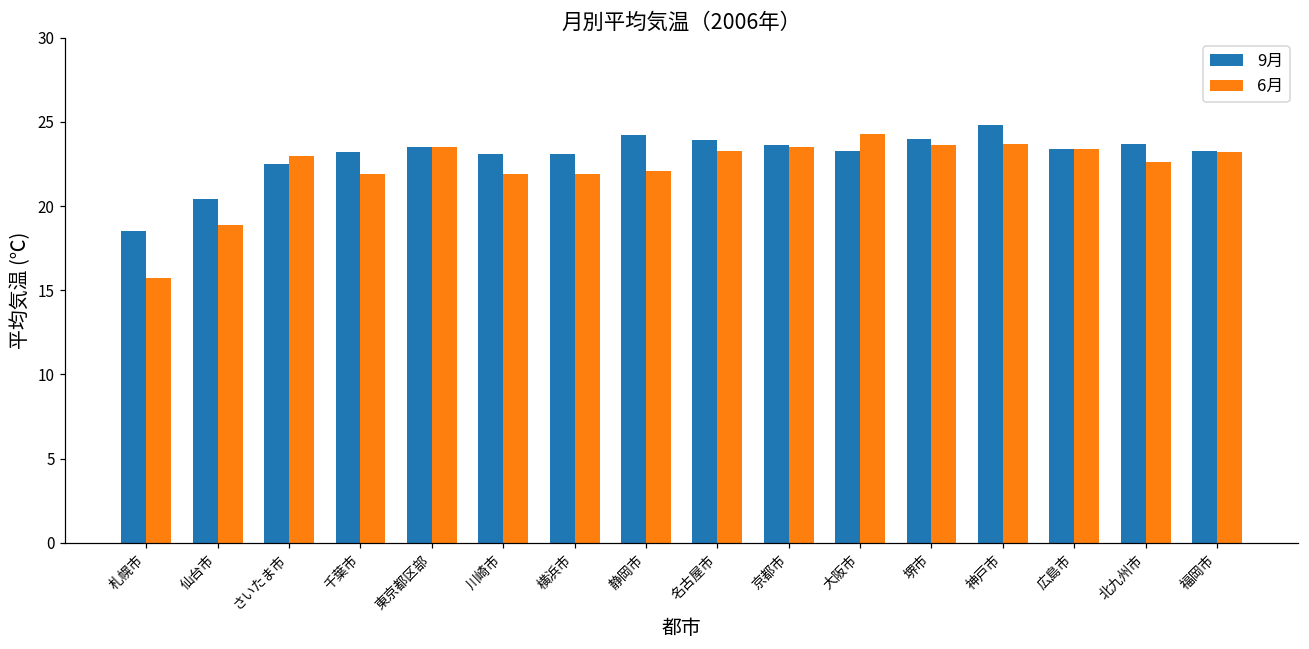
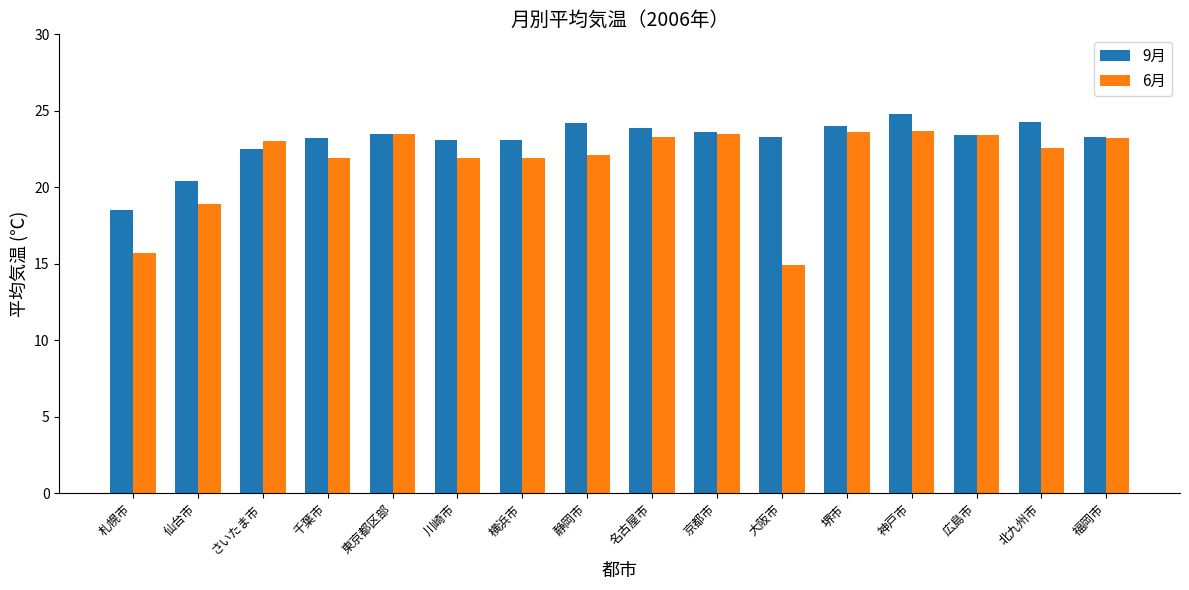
6月, 大阪市: 24.3 -> 14.9
9月, 北九州市: 23.7 -> 24.3
